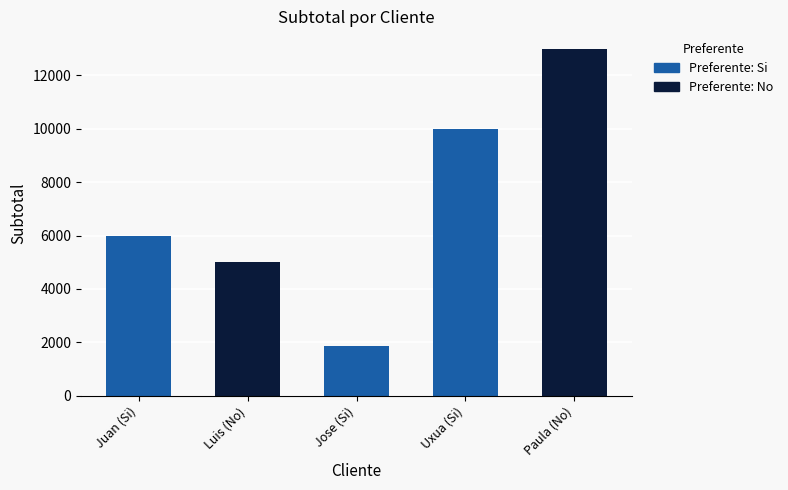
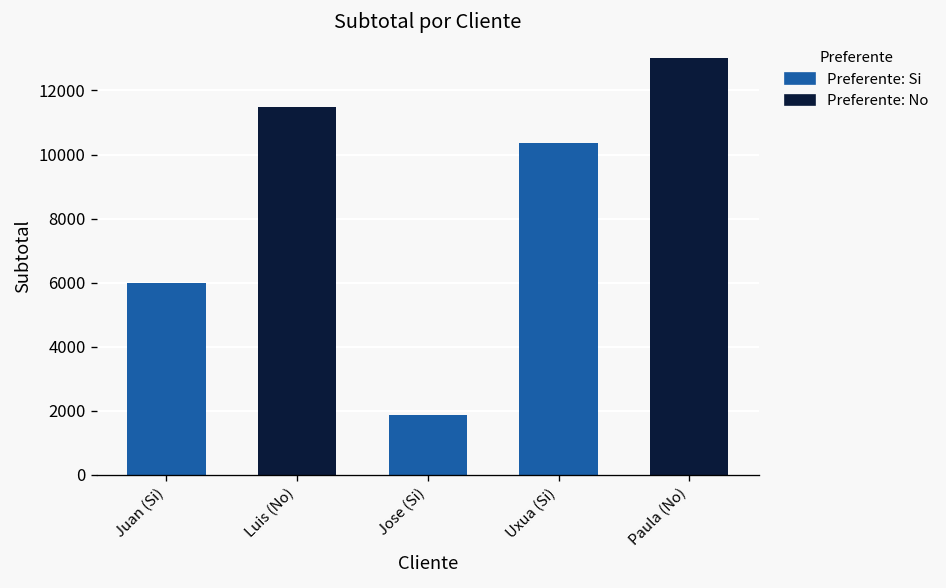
Luis (No): 5000 -> 11500
Uxua (Si): 10000 -> 10400
